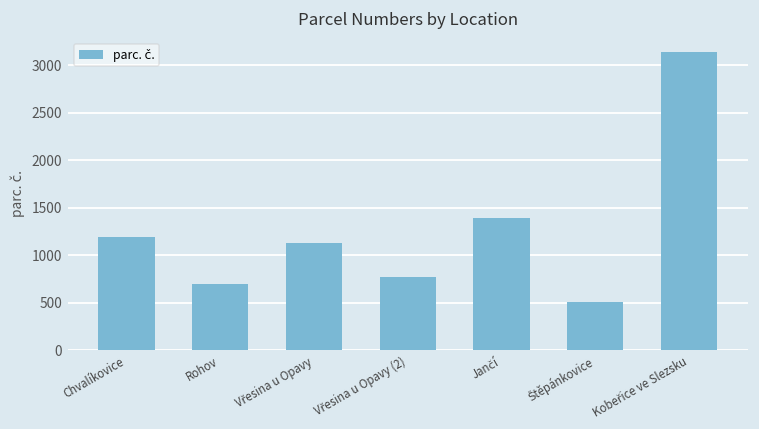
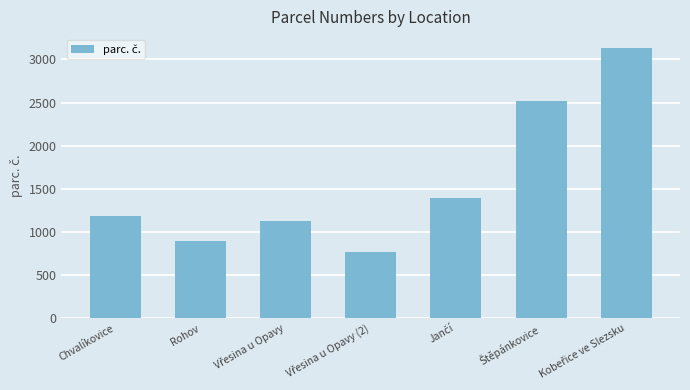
Rohov: 700 -> 900
Štěpánkovice: 500 -> 2500
